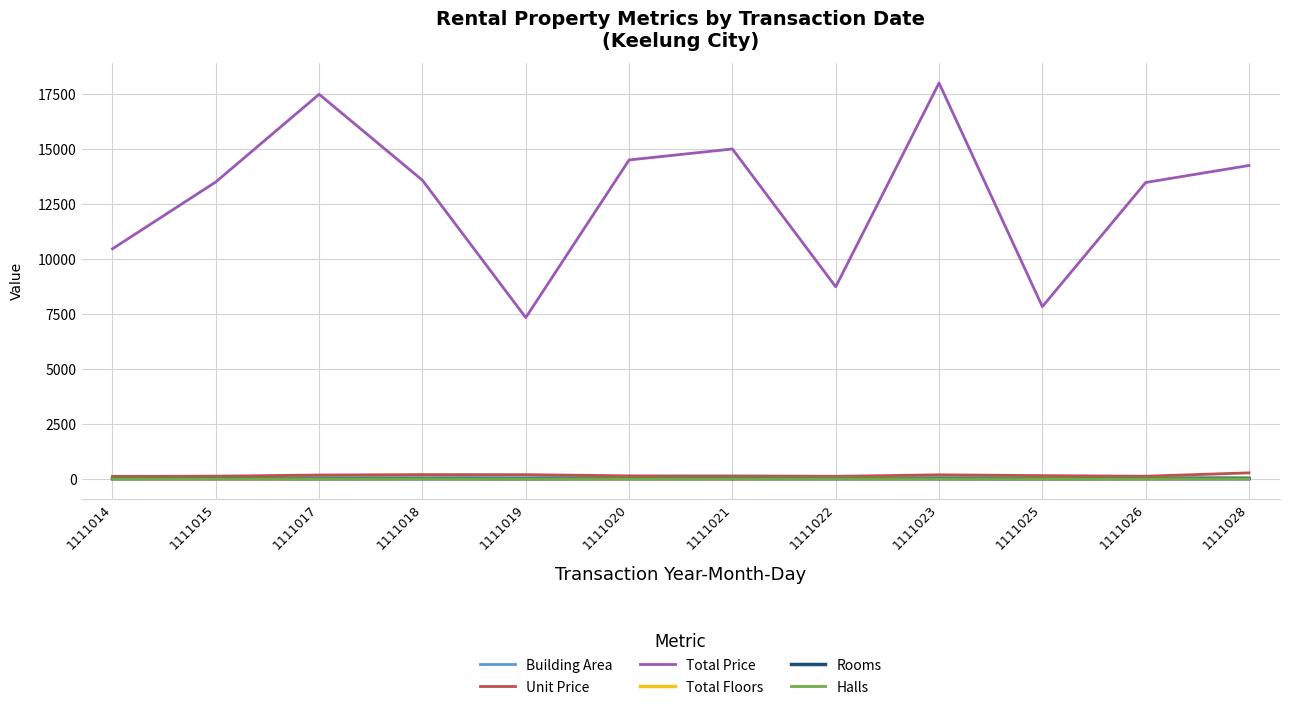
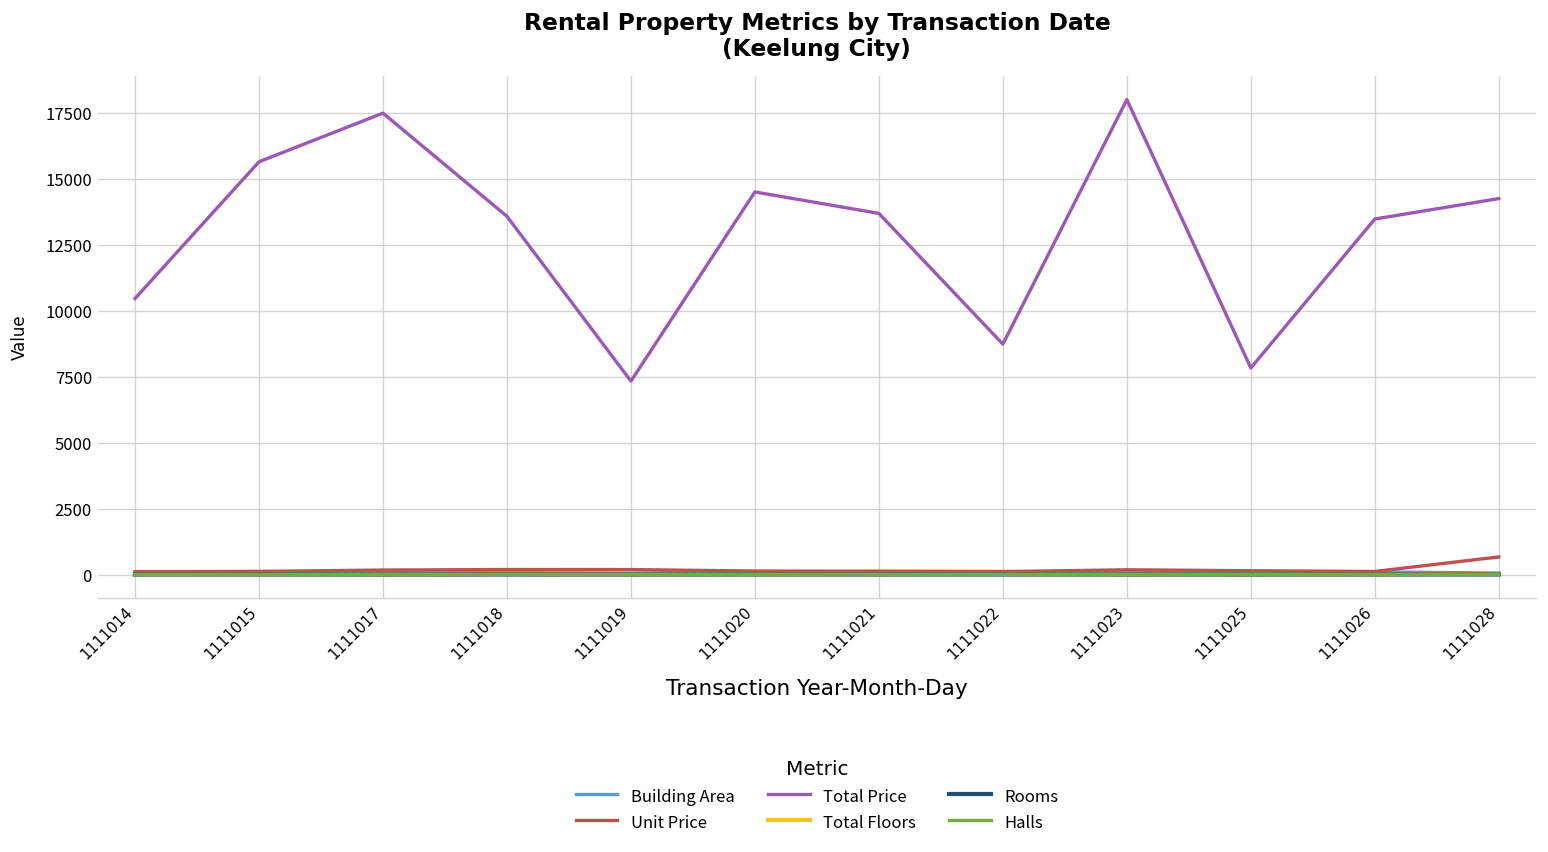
Total Price, 1111015: 13500 -> 15600
Total Price, 1111021: 15000 -> 13700
Unit Price, 1111028: 300 -> 700
